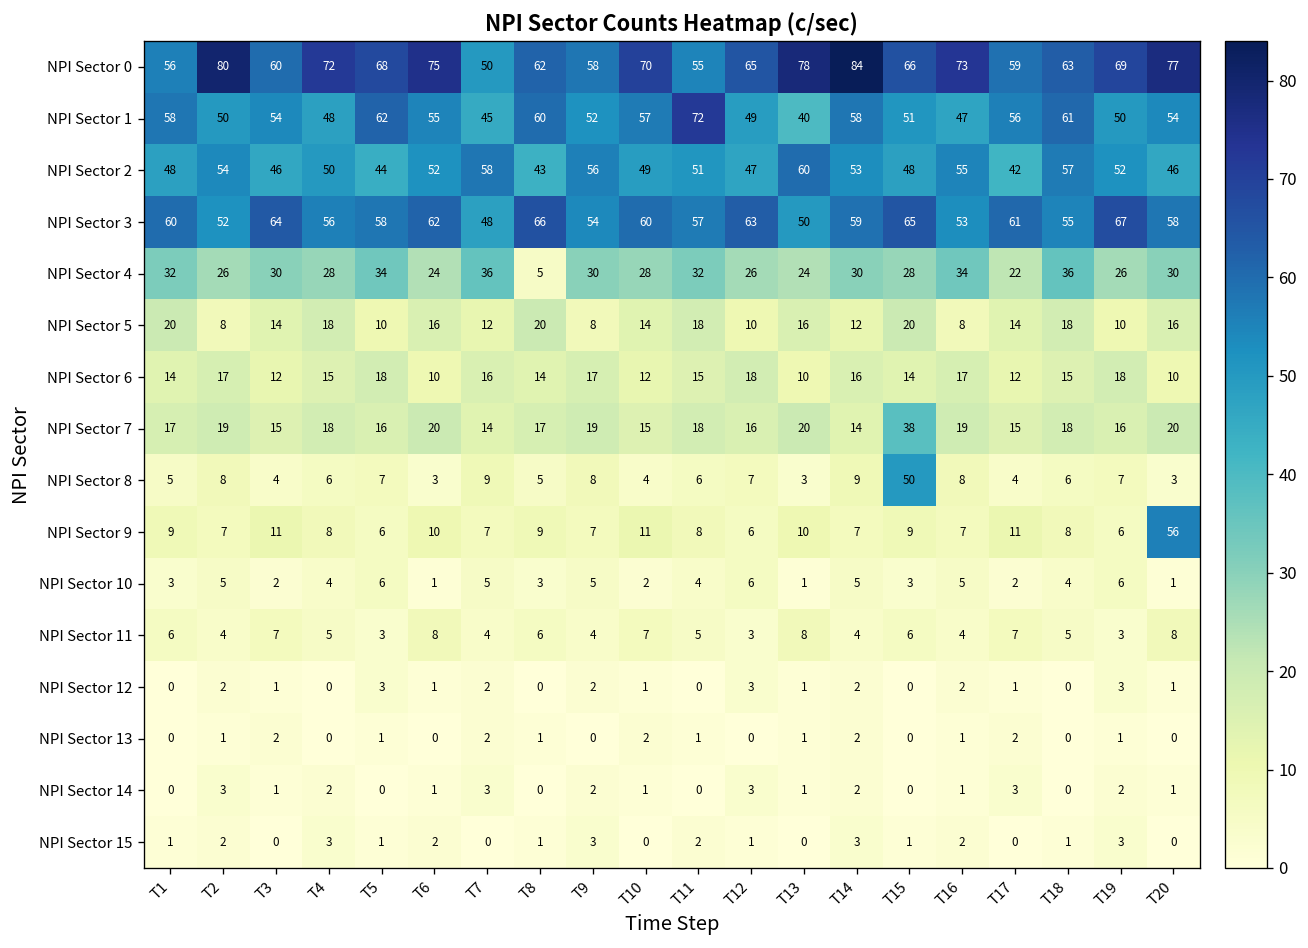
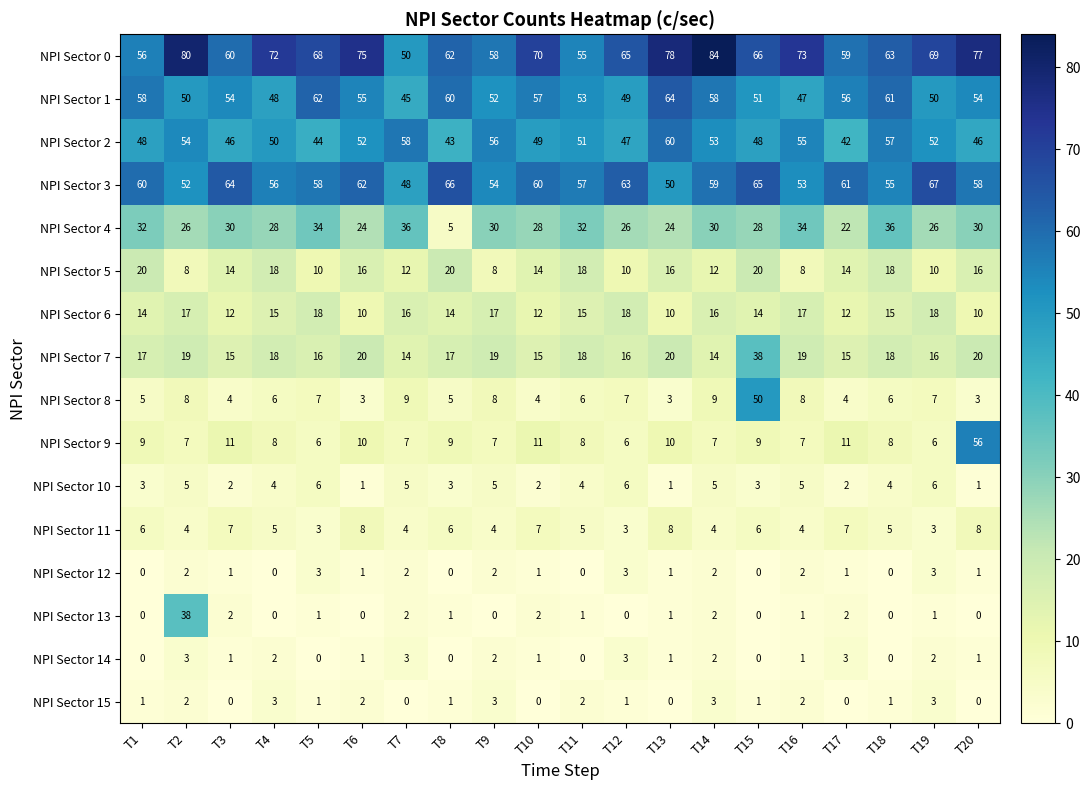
NPI Sector 1, T11: 72 -> 53
NPI Sector 1, T13: 40 -> 64
NPI Sector 13, T2: 1 -> 38
